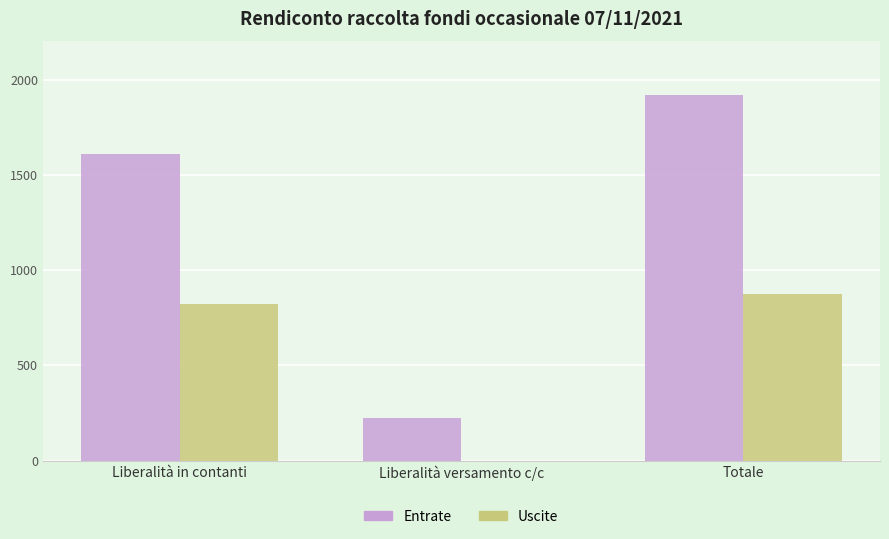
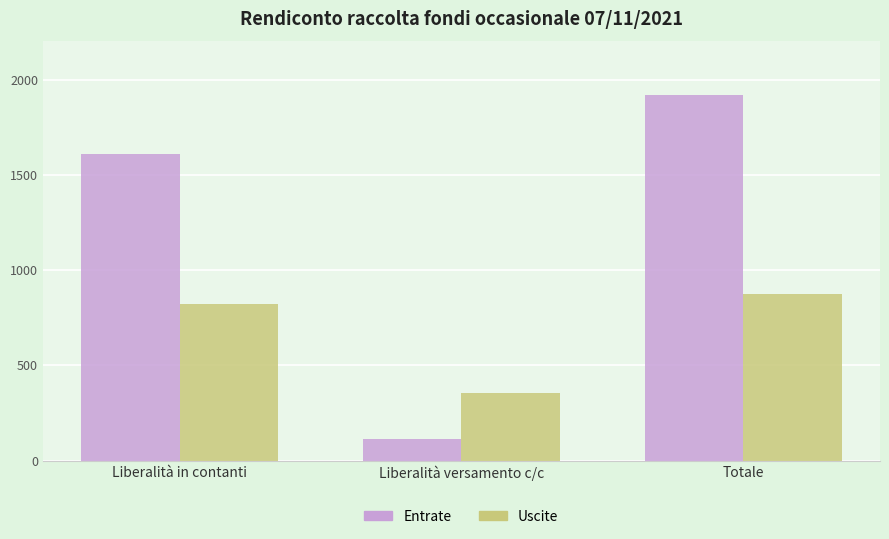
Entrate, Liberalità versamento c/c: 230 -> 110
Uscite, Liberalità versamento c/c: 0 -> 350
